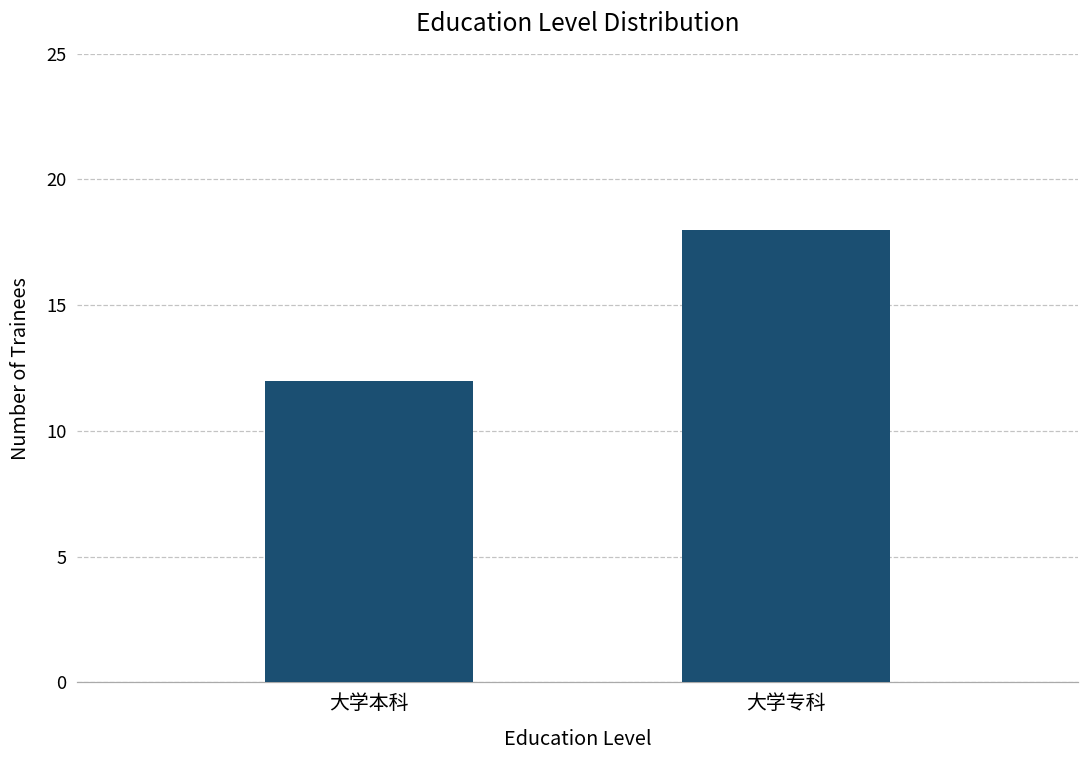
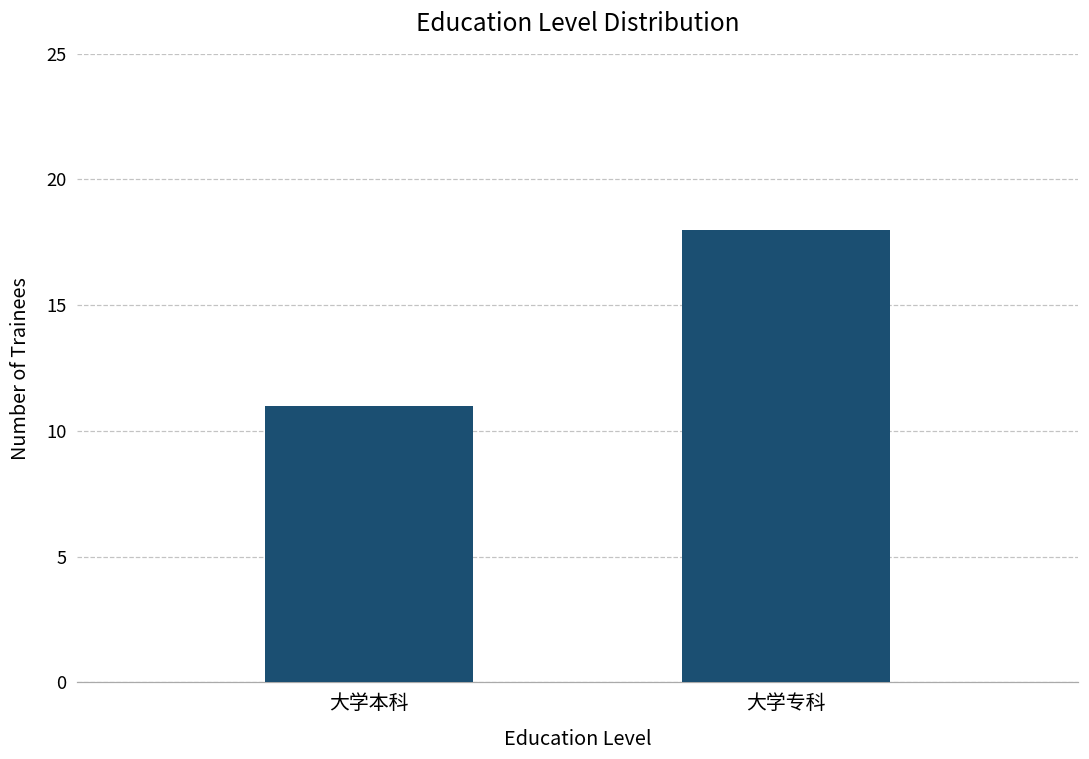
大学本科: 12 -> 11
